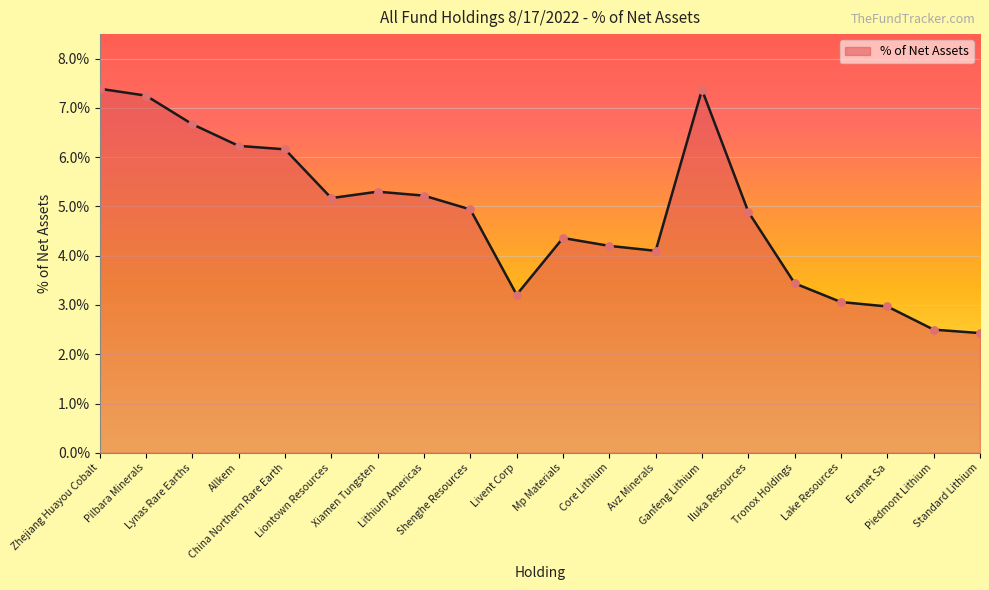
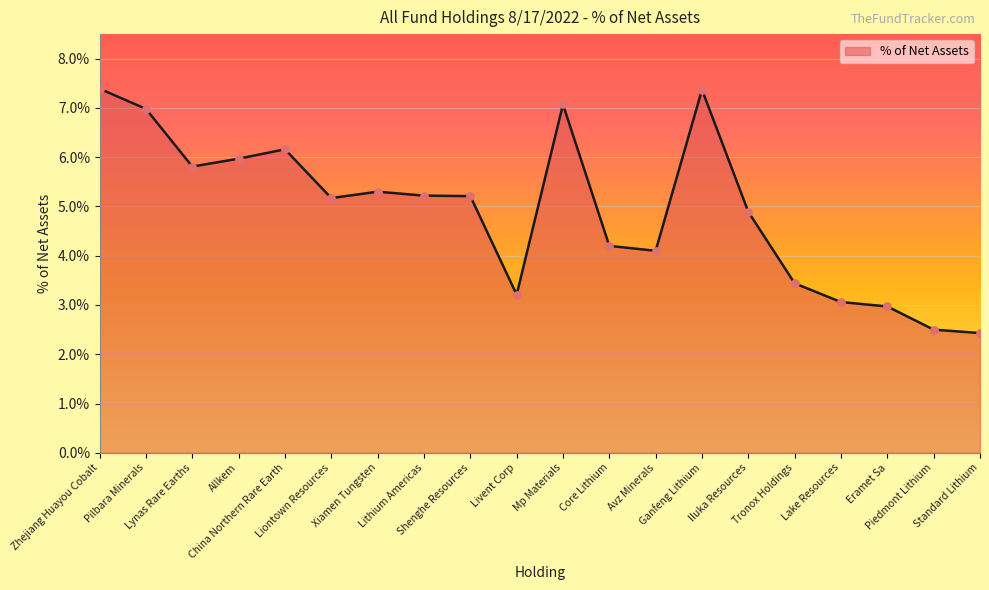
Pilbara Minerals: 7.3% -> 7.0%
Lynas Rare Earths: 6.7% -> 5.8%
Allkem: 6.2% -> 6.0%
Shenghe Resources: 4.9% -> 5.2%
Mp Materials: 4.4% -> 7.1%
